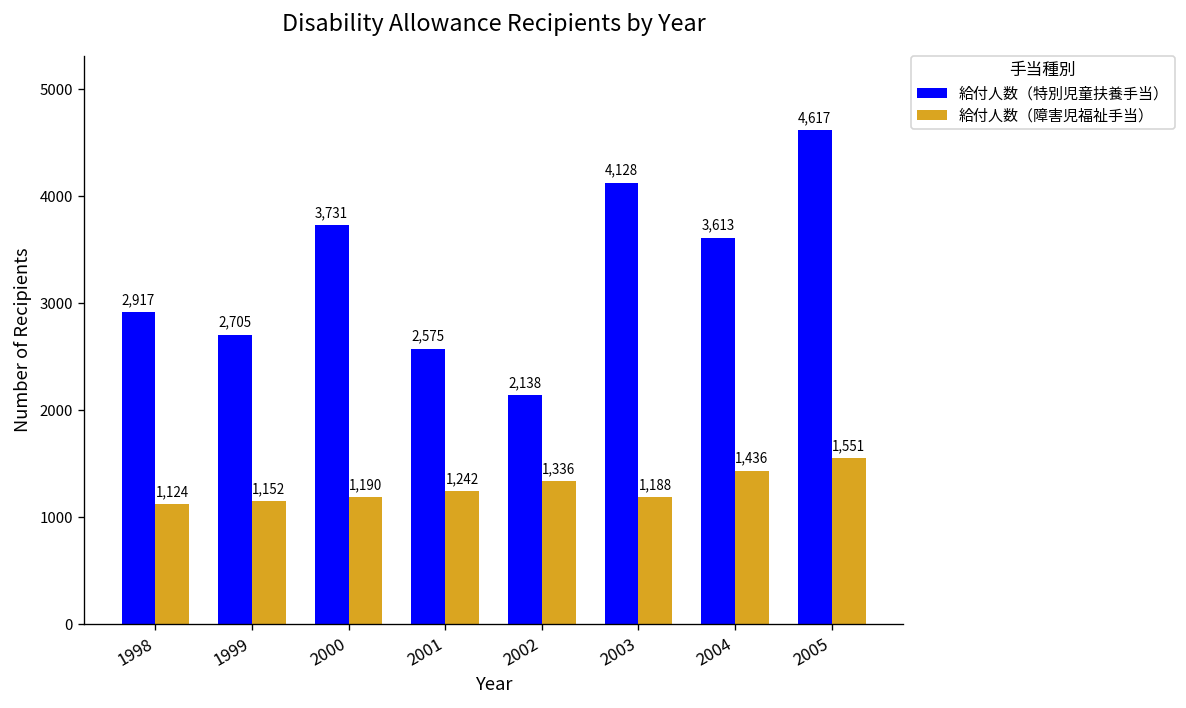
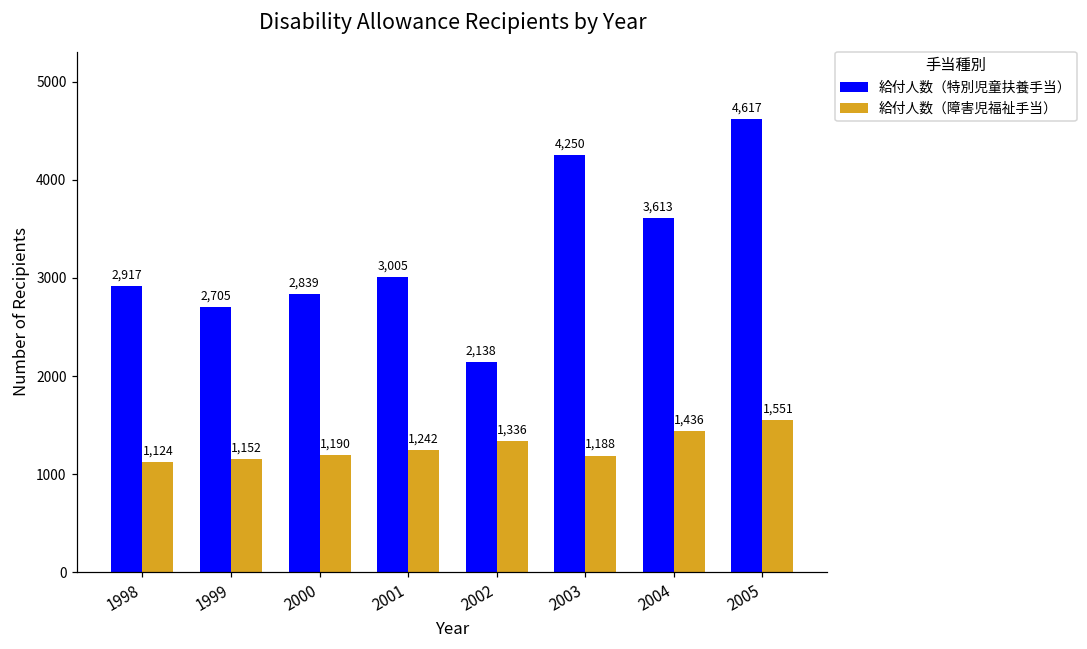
給付人数（特別児童扶養手当）, 2000: 3,731 -> 2,839
給付人数（特別児童扶養手当）, 2001: 2,575 -> 3,005
給付人数（特別児童扶養手当）, 2003: 4,128 -> 4,250
